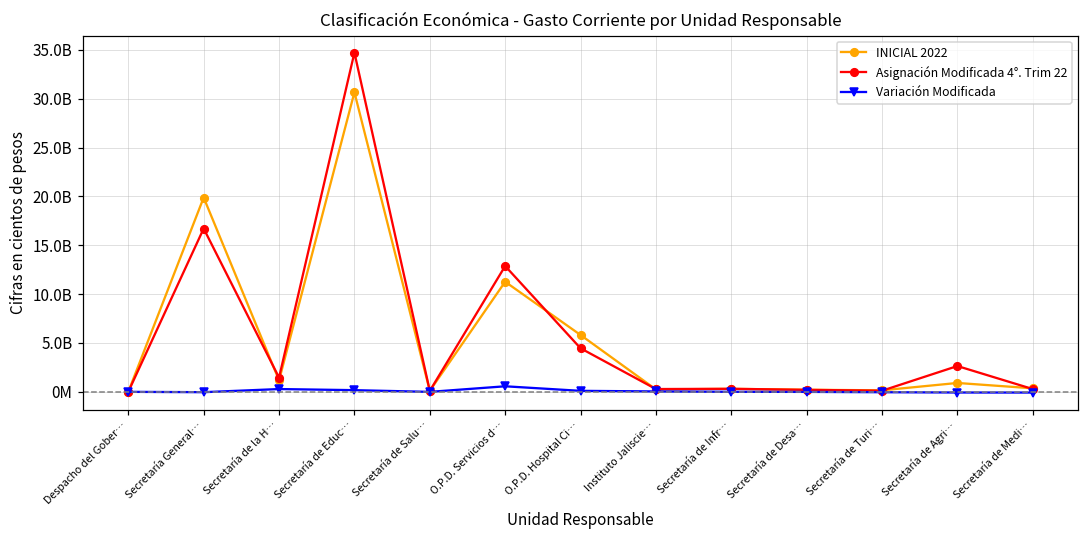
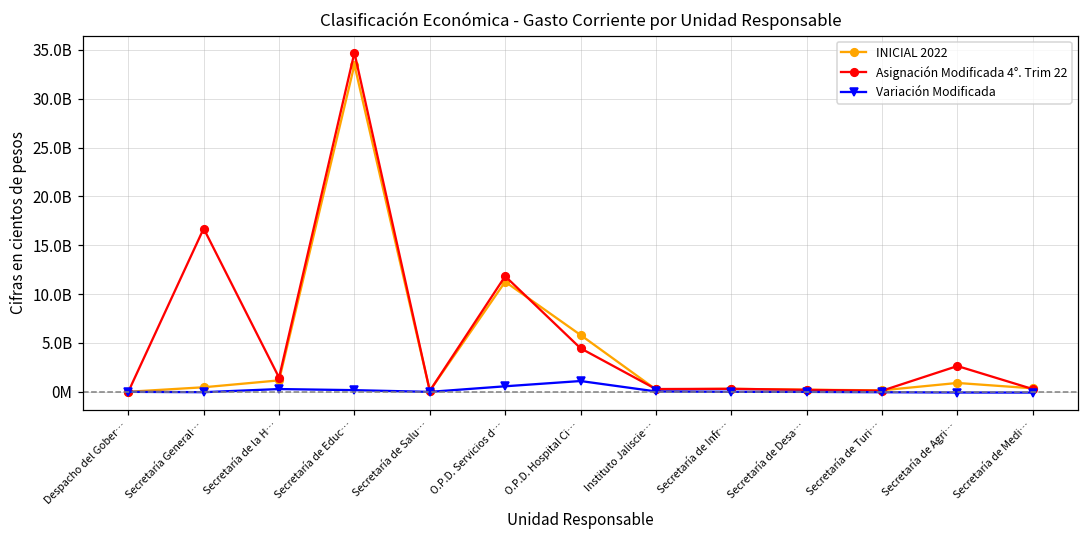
INICIAL 2022, Secretaría General…: 20000000000 -> 0
INICIAL 2022, Secretaría de Educ…: 31000000000 -> 33000000000
Asignación Modificada 4°. Trim 22, O.P.D. Servicios d…: 13000000000 -> 12000000000
Variación Modificada, O.P.D. Hospital Ci…: 0 -> 1000000000
